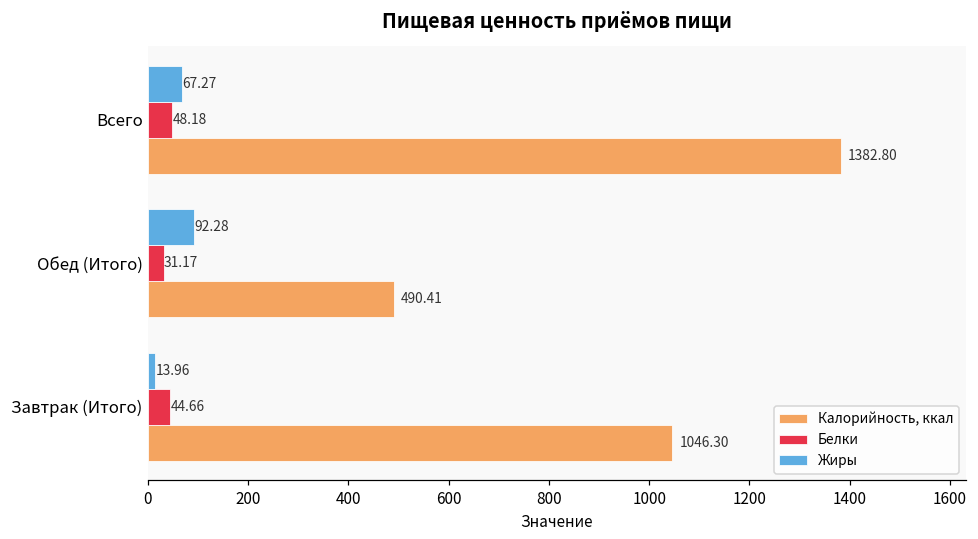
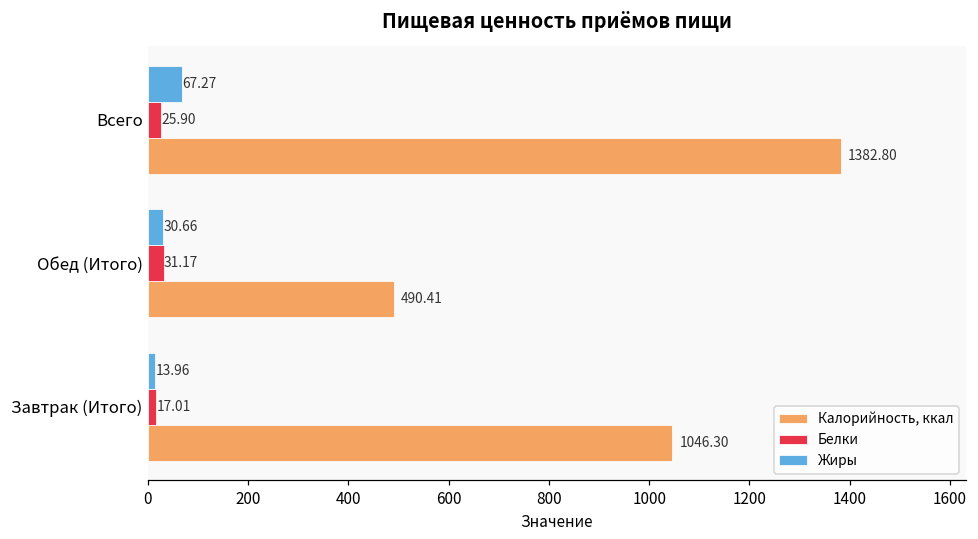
Белки, Всего: 48.18 -> 25.90
Жиры, Обед (Итого): 92.28 -> 30.66
Белки, Завтрак (Итого): 44.66 -> 17.01
